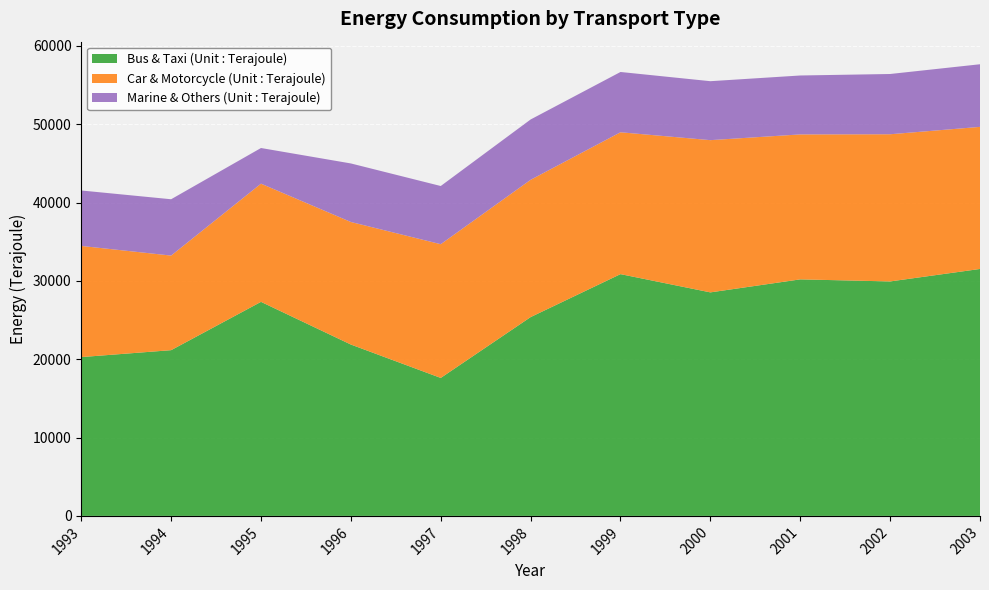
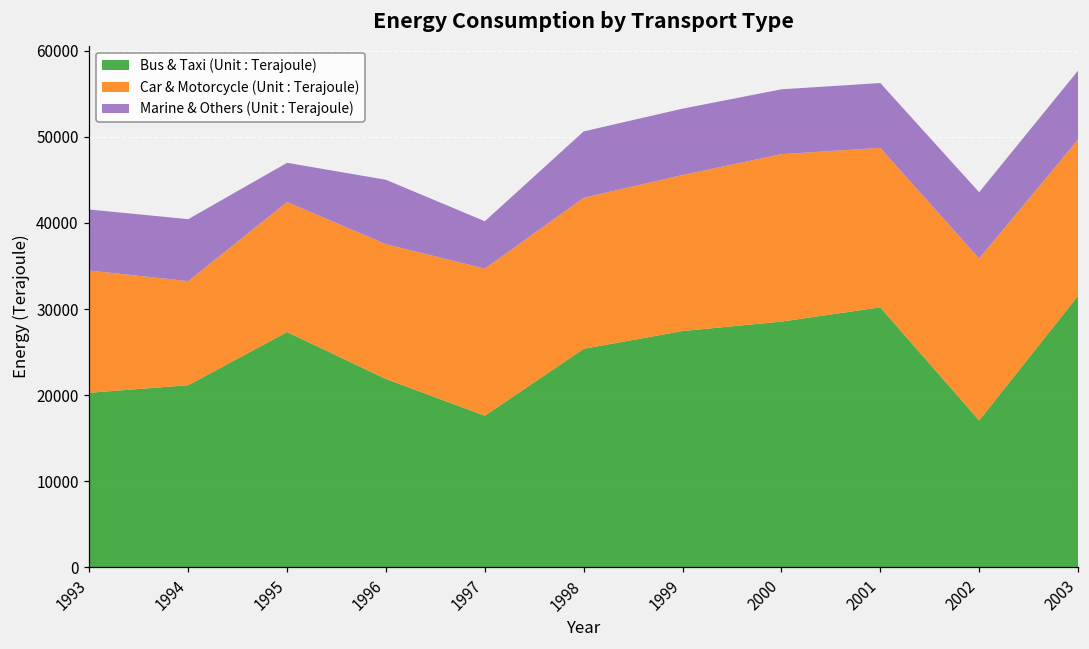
Marine & Others (Unit : Terajoule), 1997: 7000 -> 5000
Bus & Taxi (Unit : Terajoule), 1999: 31000 -> 27000
Bus & Taxi (Unit : Terajoule), 2002: 30000 -> 17000
